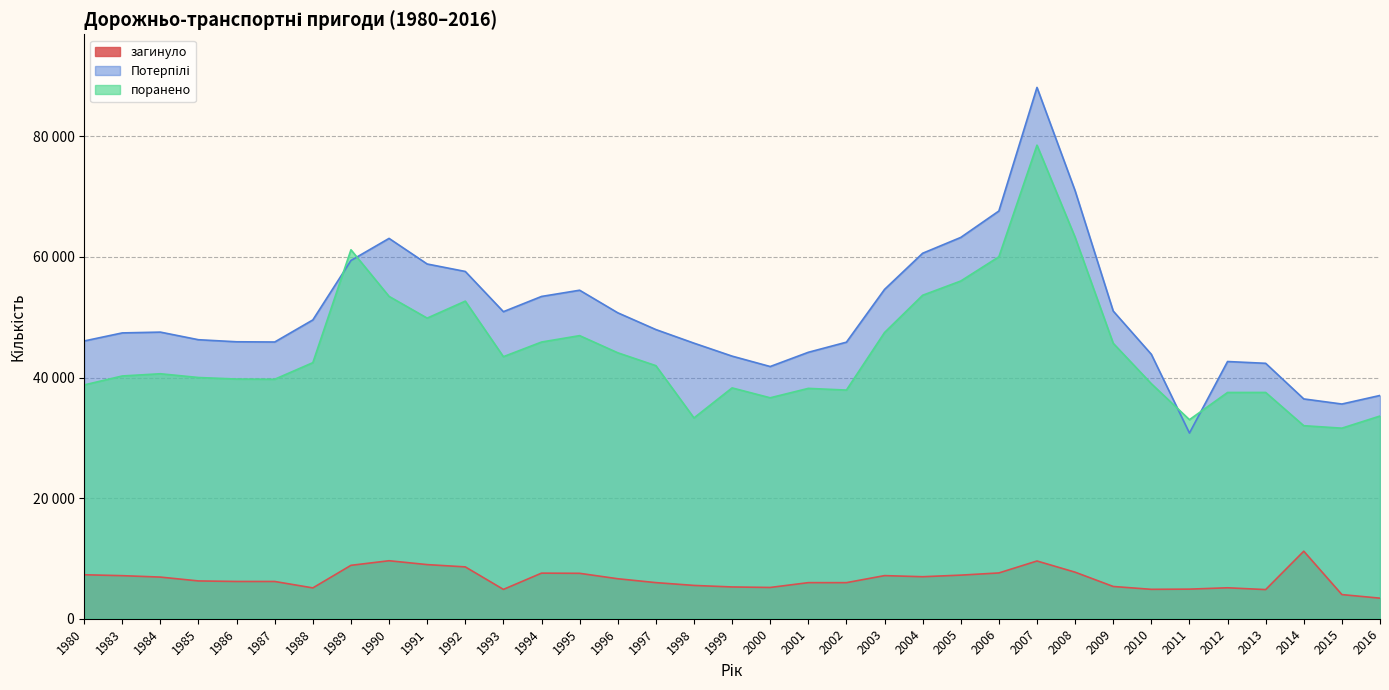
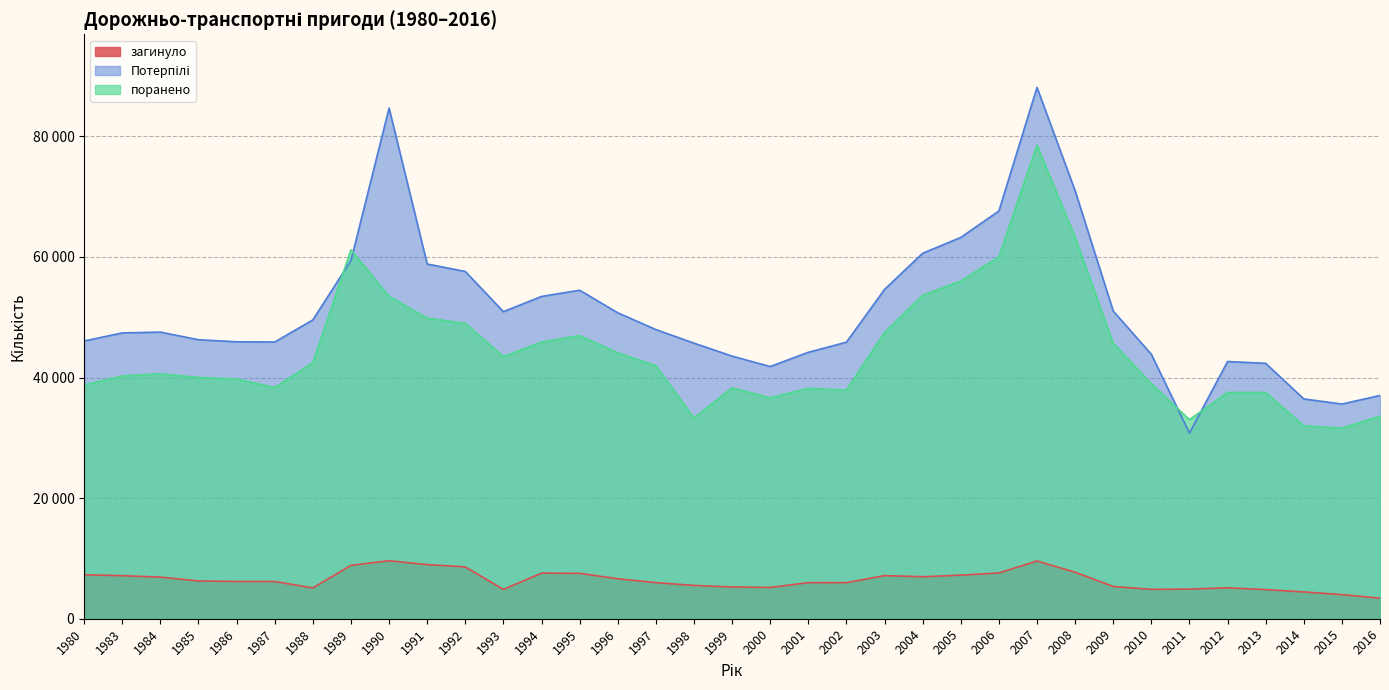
поранено, 1987: 40000 -> 38000
Потерпілі, 1990: 63000 -> 85000
поранено, 1992: 53000 -> 49000
загинуло, 2014: 11000 -> 4000
